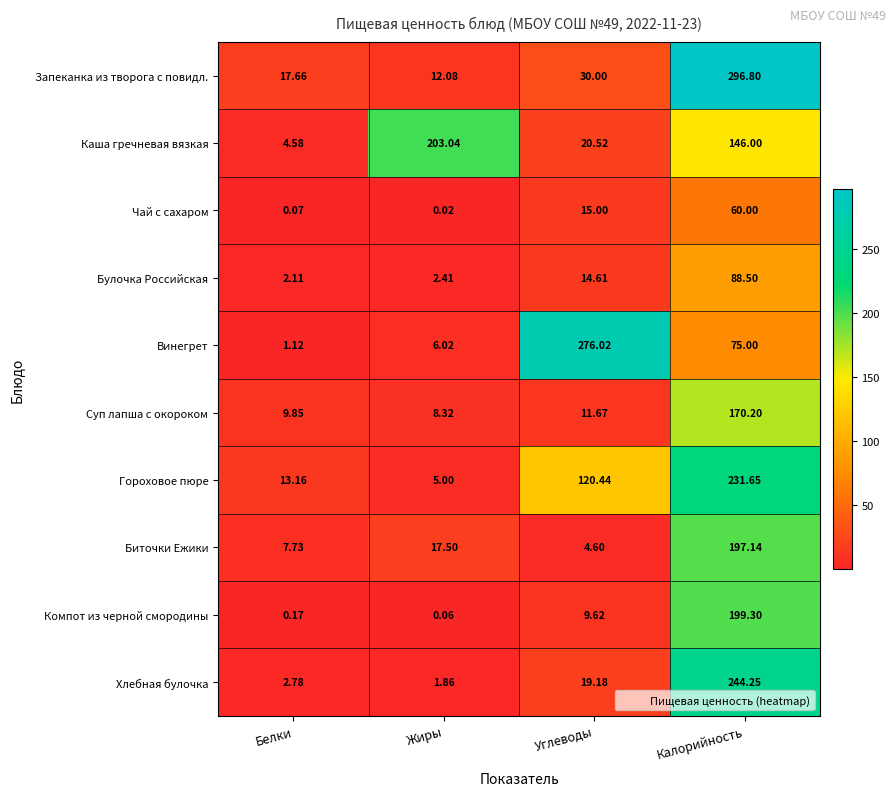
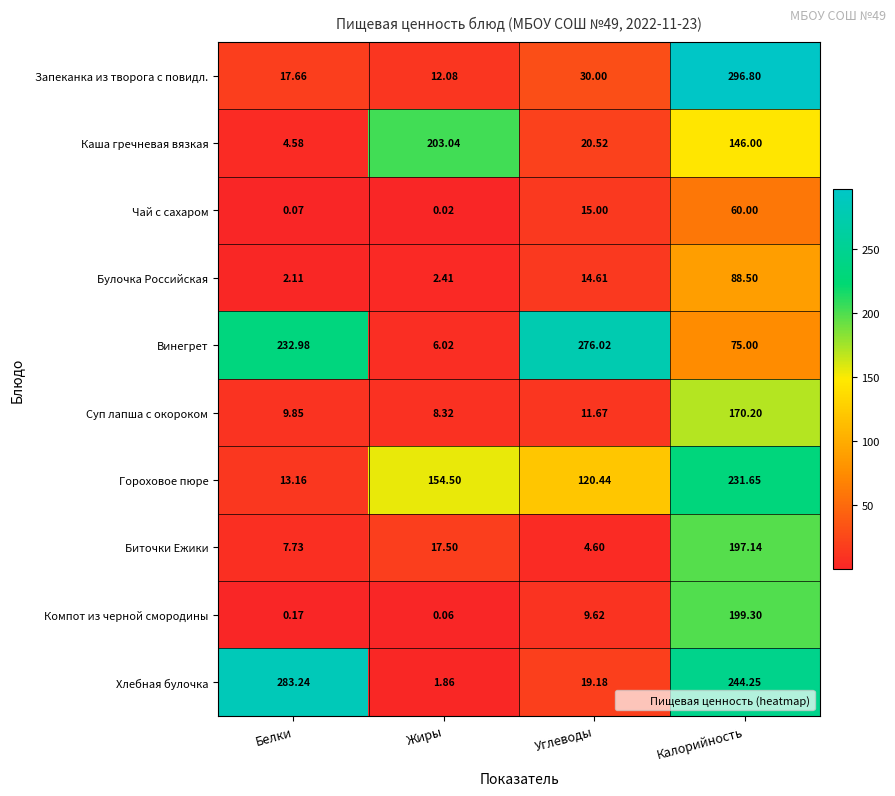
Винегрет, Белки: 1.12 -> 232.98
Гороховое пюре, Жиры: 5.00 -> 154.50
Хлебная булочка, Белки: 2.78 -> 283.24
